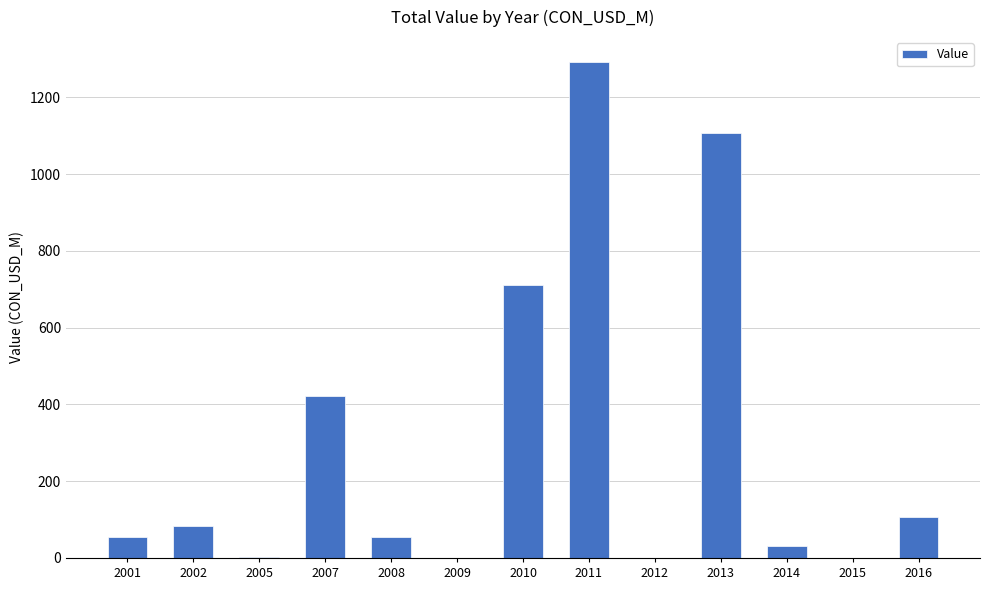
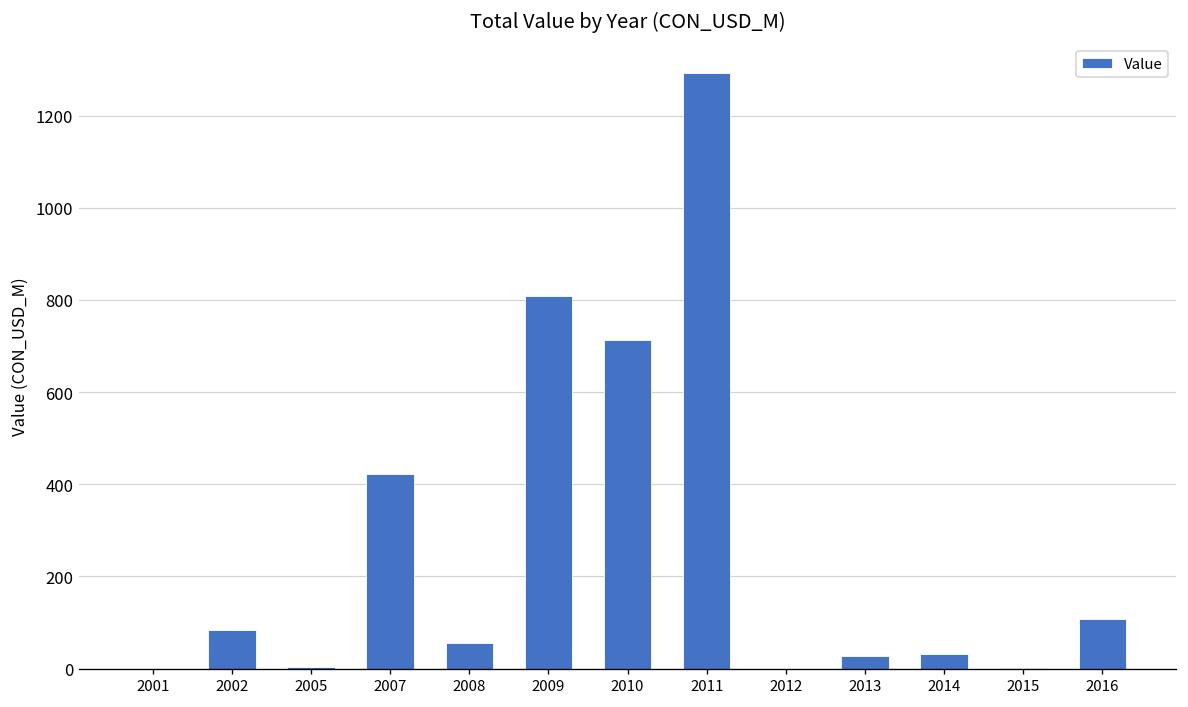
2001: 50 -> 0
2009: 0 -> 810
2013: 1110 -> 30
